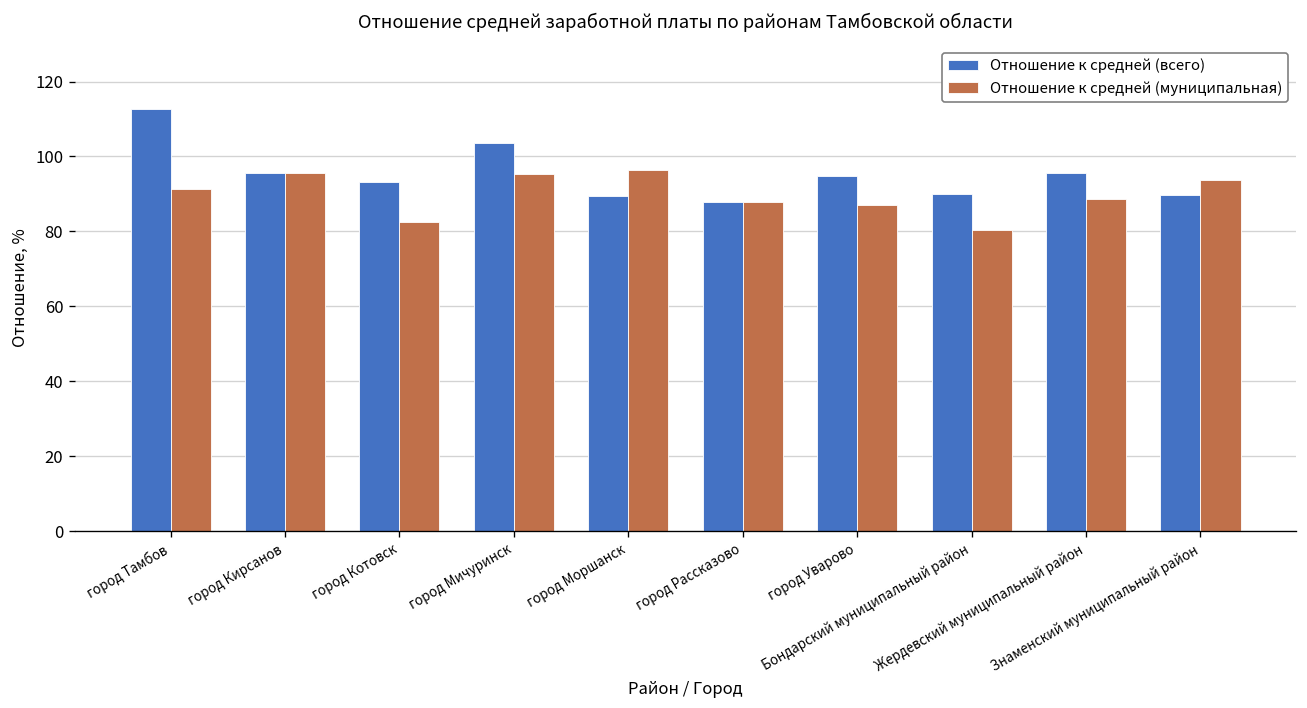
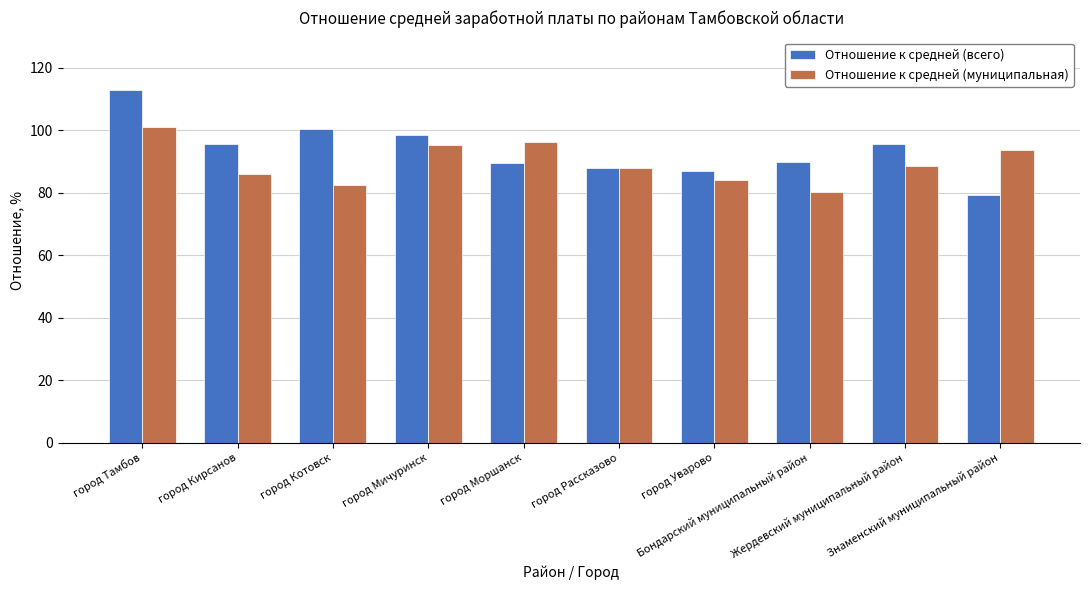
Отношение к средней (муниципальная), город Тамбов: 91 -> 101
Отношение к средней (муниципальная), город Кирсанов: 96 -> 86
Отношение к средней (всего), город Котовск: 93 -> 100
Отношение к средней (всего), город Мичуринск: 104 -> 98
Отношение к средней (всего), город Уварово: 95 -> 87
Отношение к средней (муниципальная), город Уварово: 87 -> 84
Отношение к средней (всего), Знаменский муниципальный район: 90 -> 79
